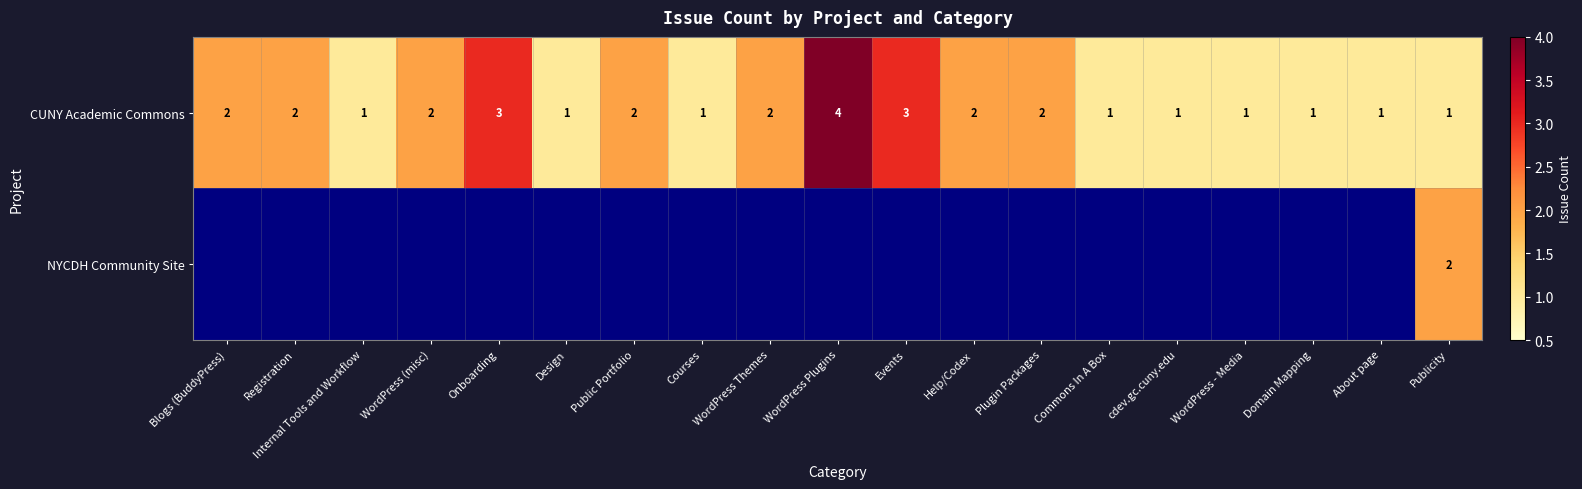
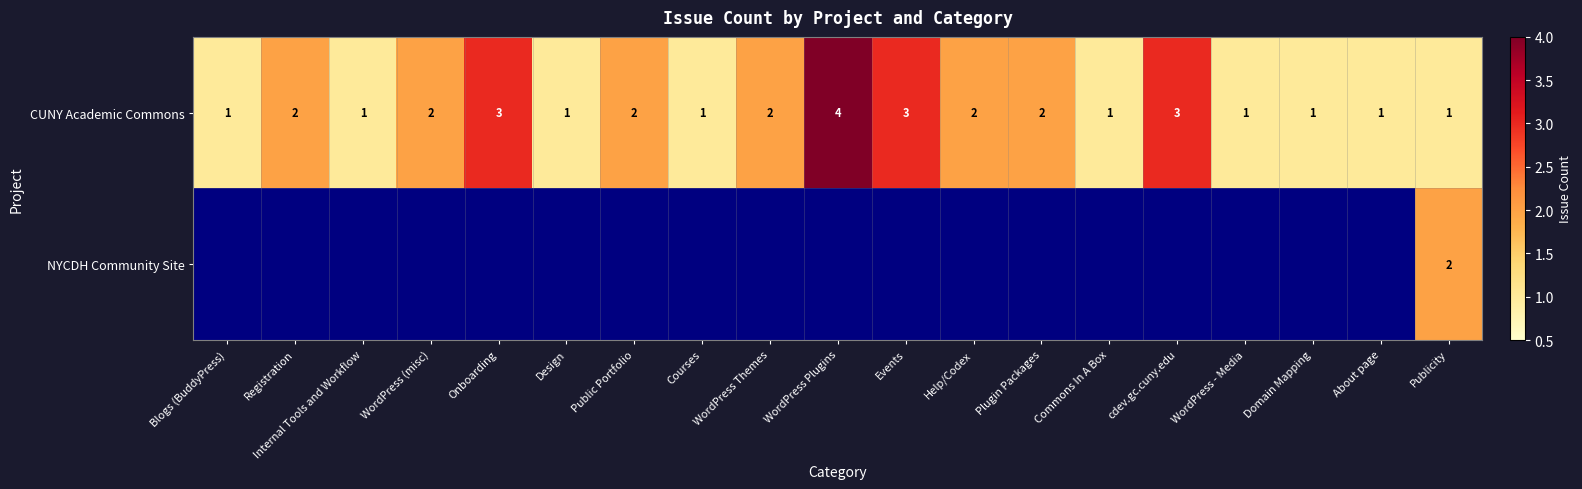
CUNY Academic Commons, Blogs (BuddyPress): 2 -> 1
CUNY Academic Commons, cdev.gc.cuny.edu: 1 -> 3
